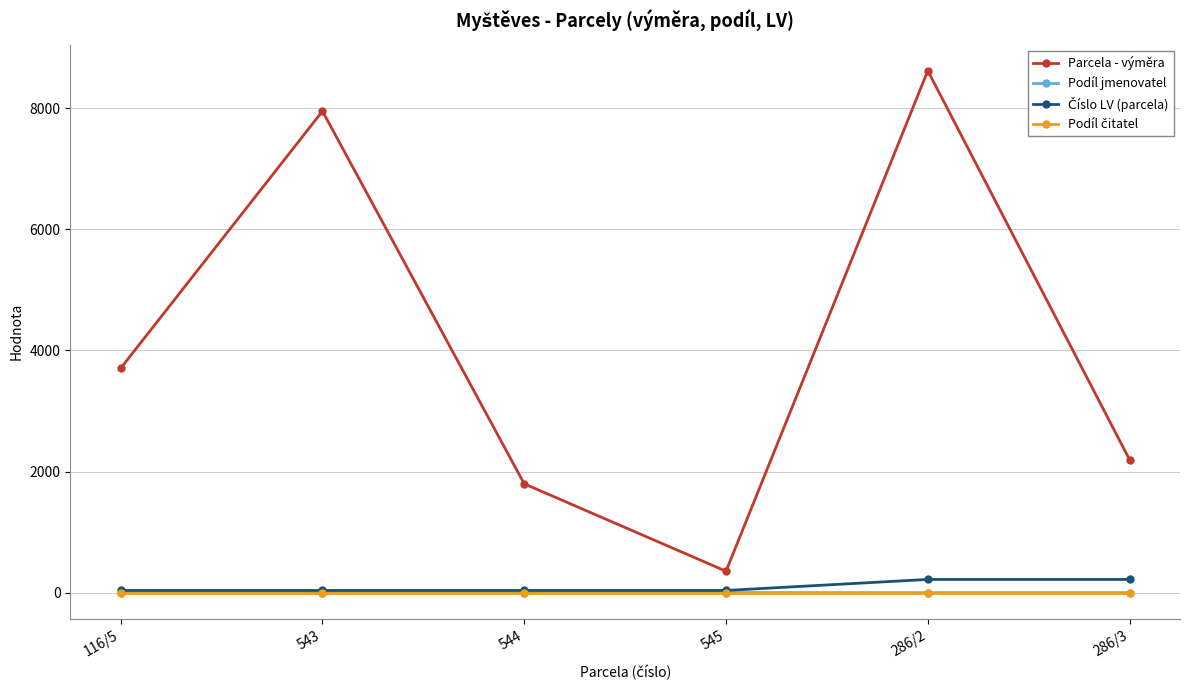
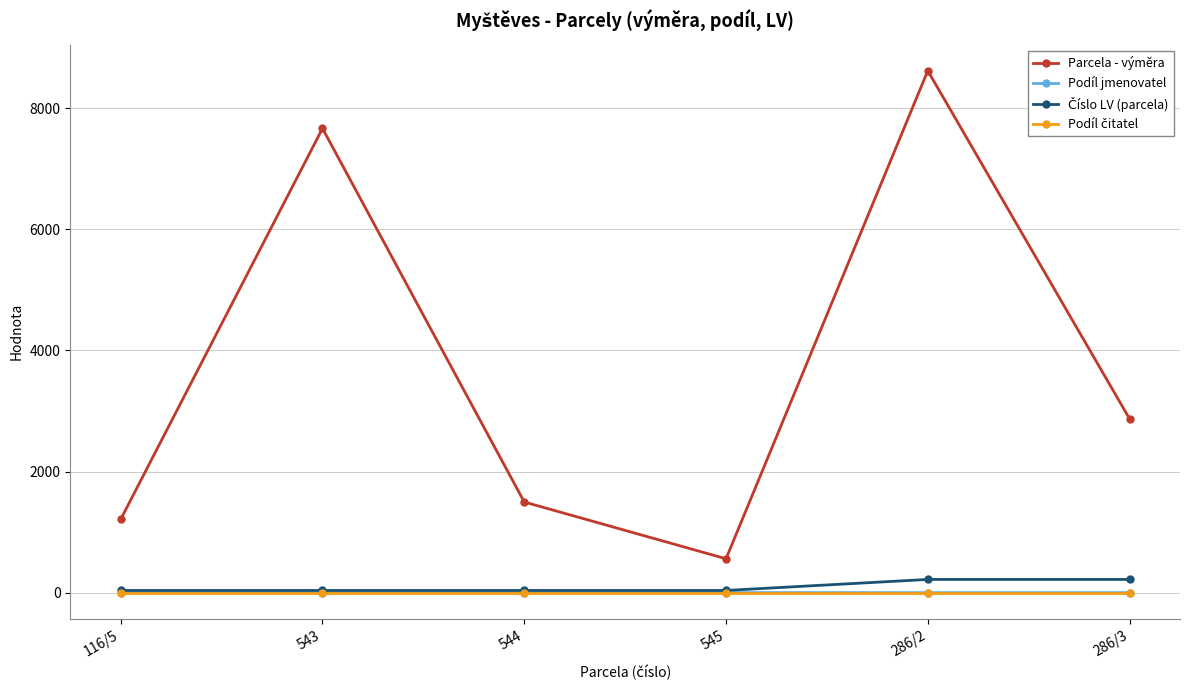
Parcela - výměra, 116/5: 3700 -> 1200
Parcela - výměra, 543: 7900 -> 7700
Parcela - výměra, 544: 1800 -> 1500
Parcela - výměra, 545: 400 -> 600
Parcela - výměra, 286/3: 2200 -> 2900
